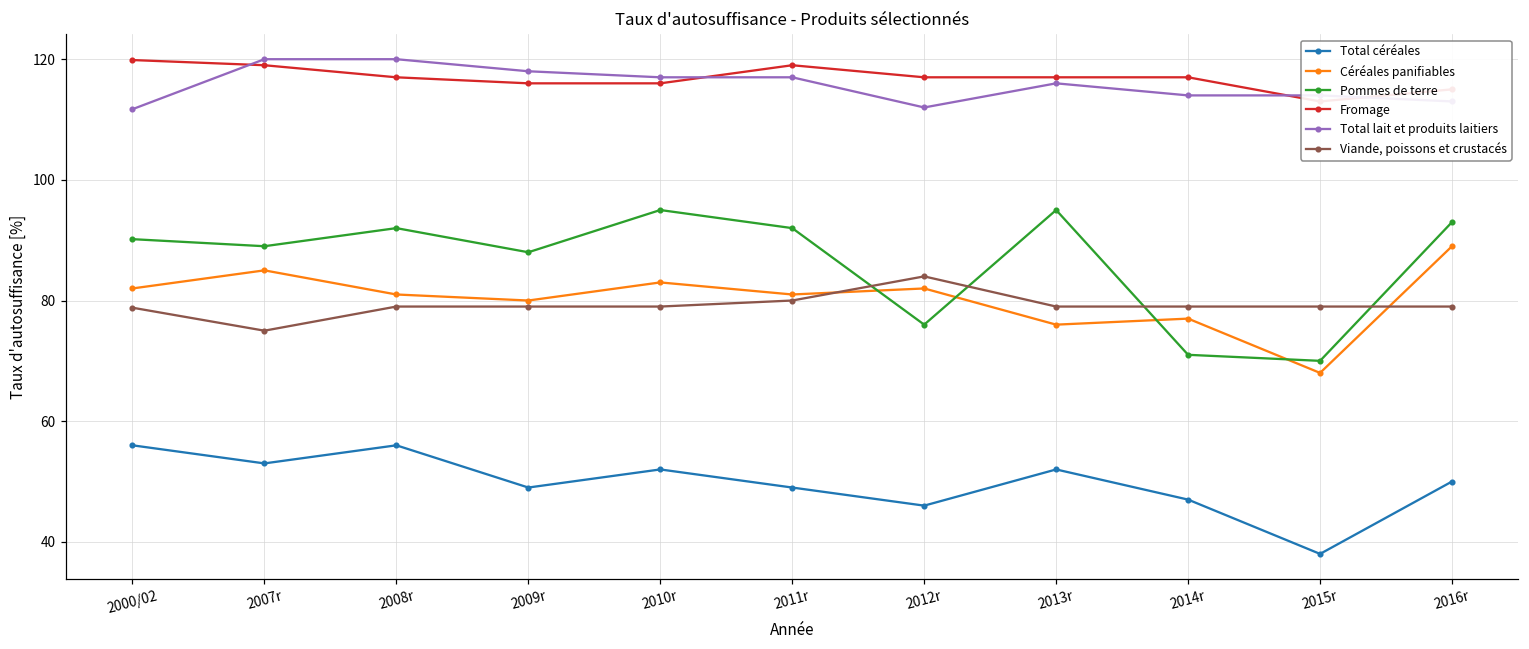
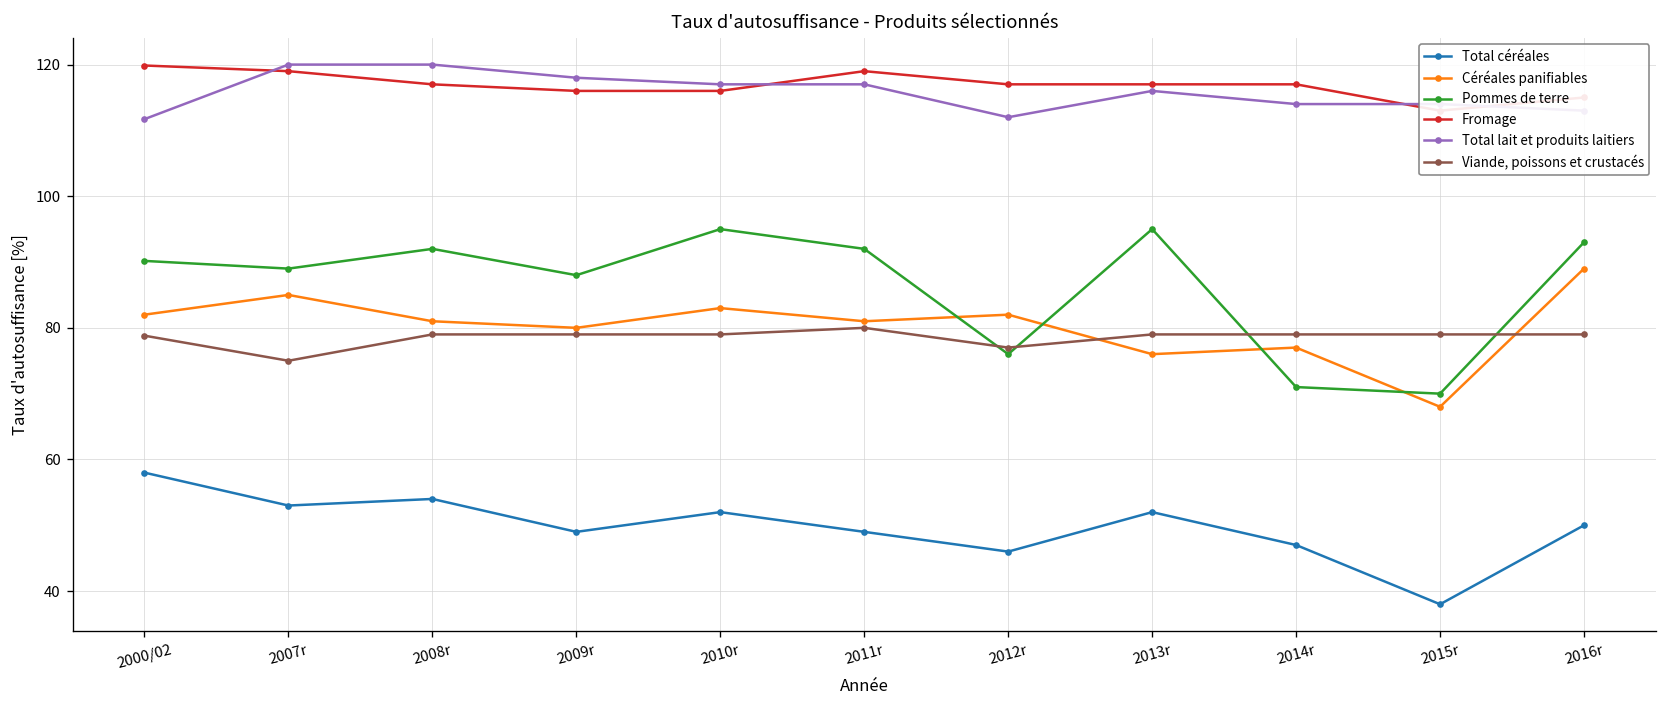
Total céréales, 2000/02: 56 -> 58
Total céréales, 2008r: 56 -> 54
Viande, poissons et crustacés, 2012r: 84 -> 77
